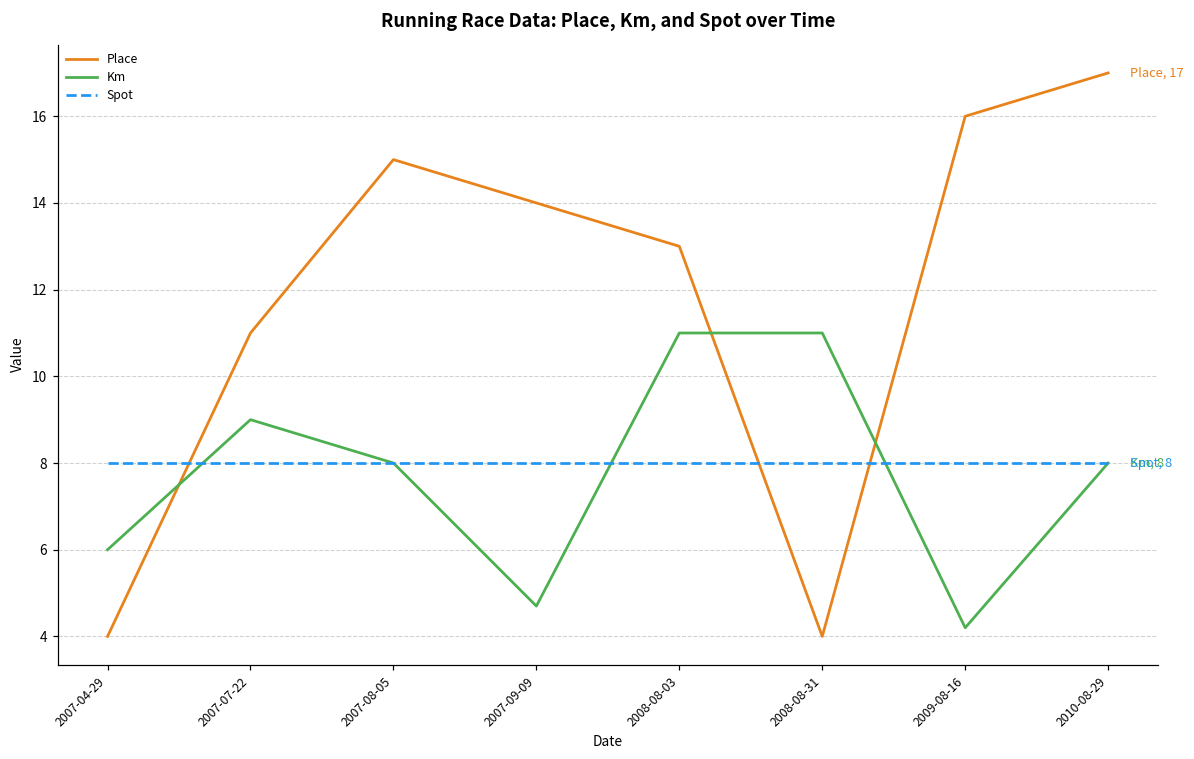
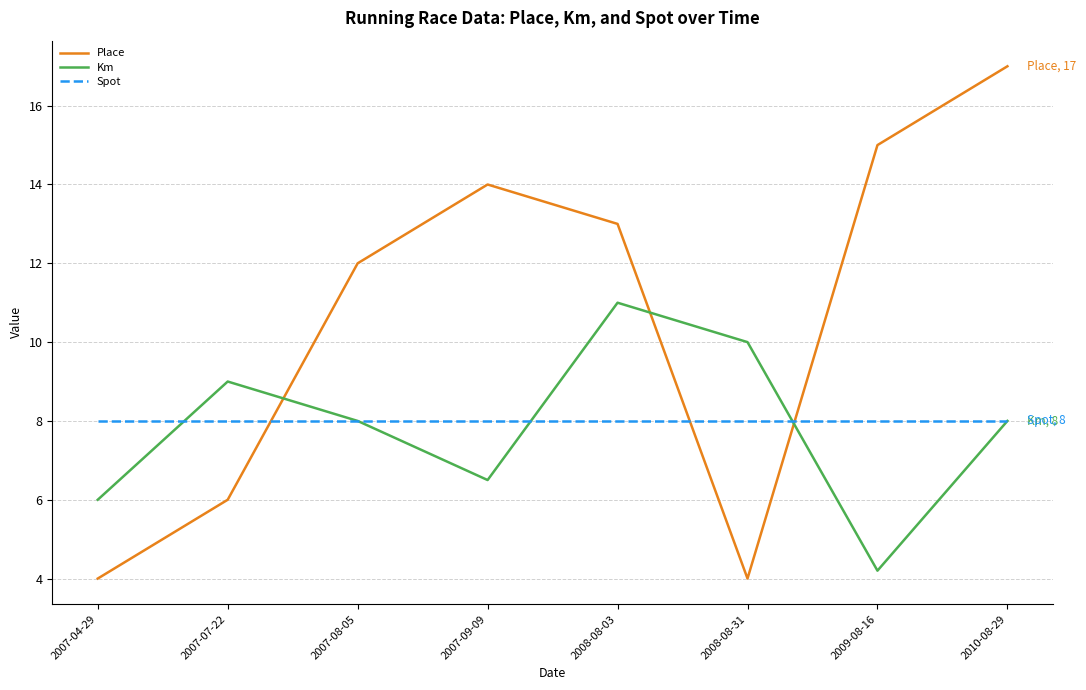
Place, 2007-07-22: 11 -> 6
Place, 2007-08-05: 15 -> 12
Km, 2007-09-09: 4.7 -> 6.5
Km, 2008-08-31: 11 -> 10
Place, 2009-08-16: 16 -> 15
